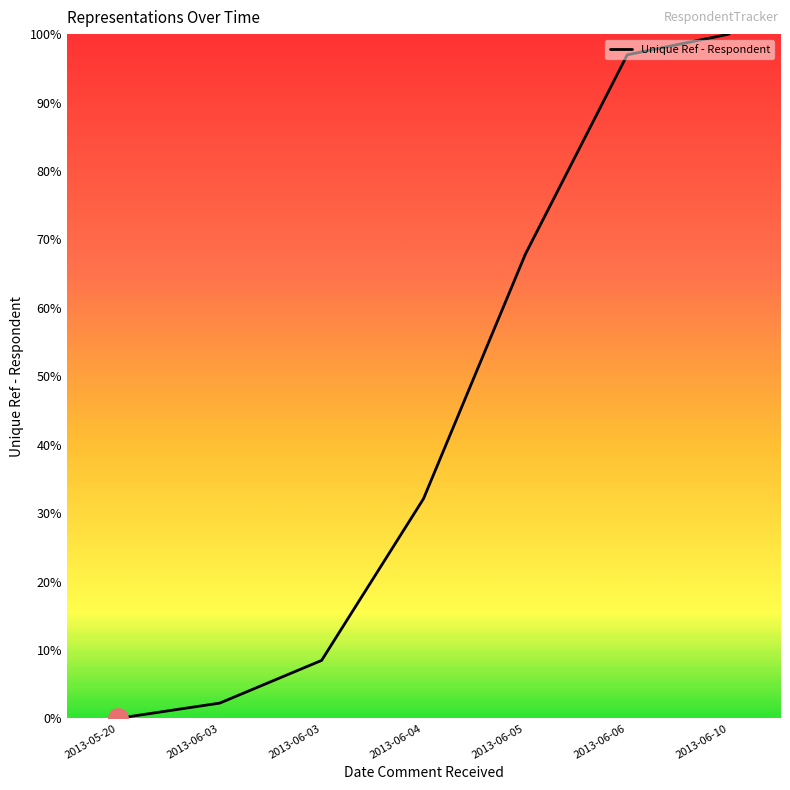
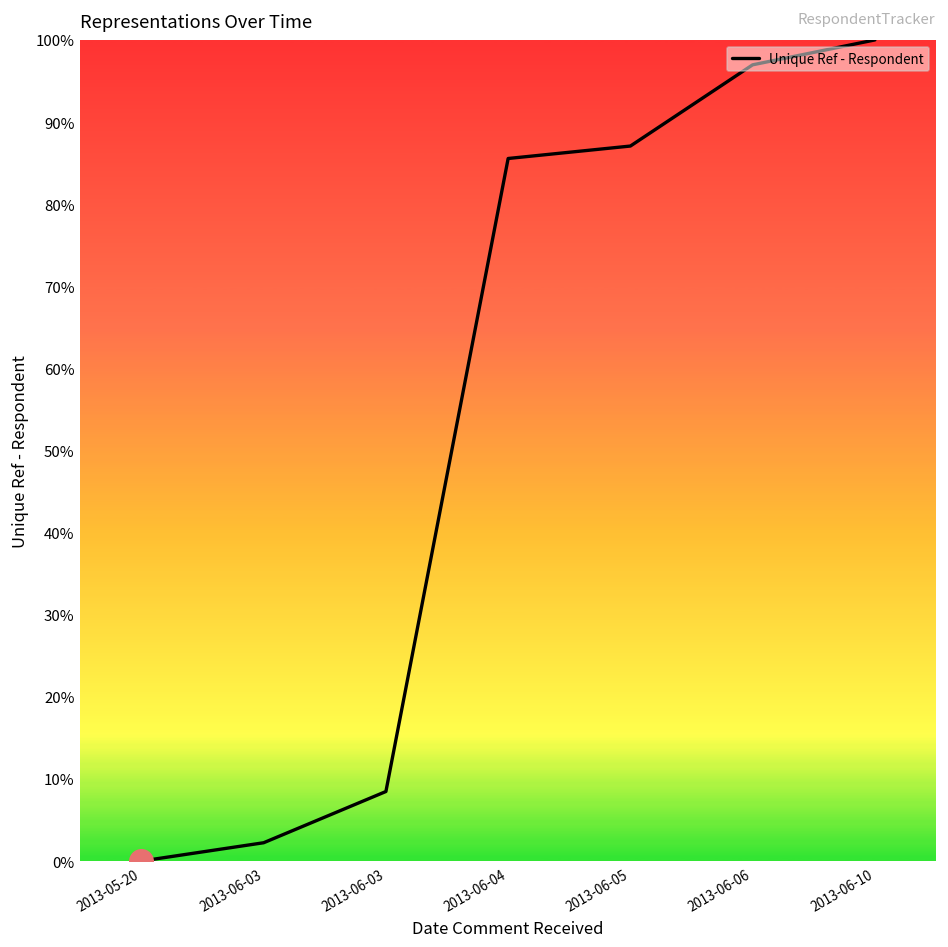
Unique Ref - Respondent, 2013-06-04: 32% -> 86%
Unique Ref - Respondent, 2013-06-05: 68% -> 87%
